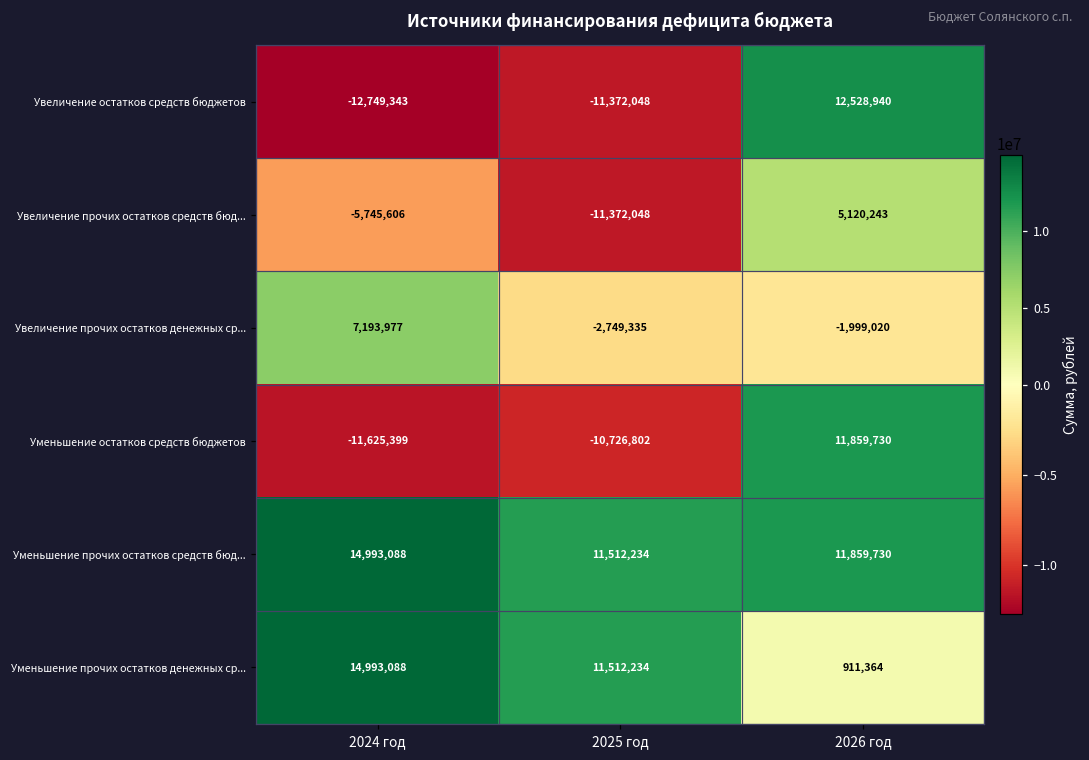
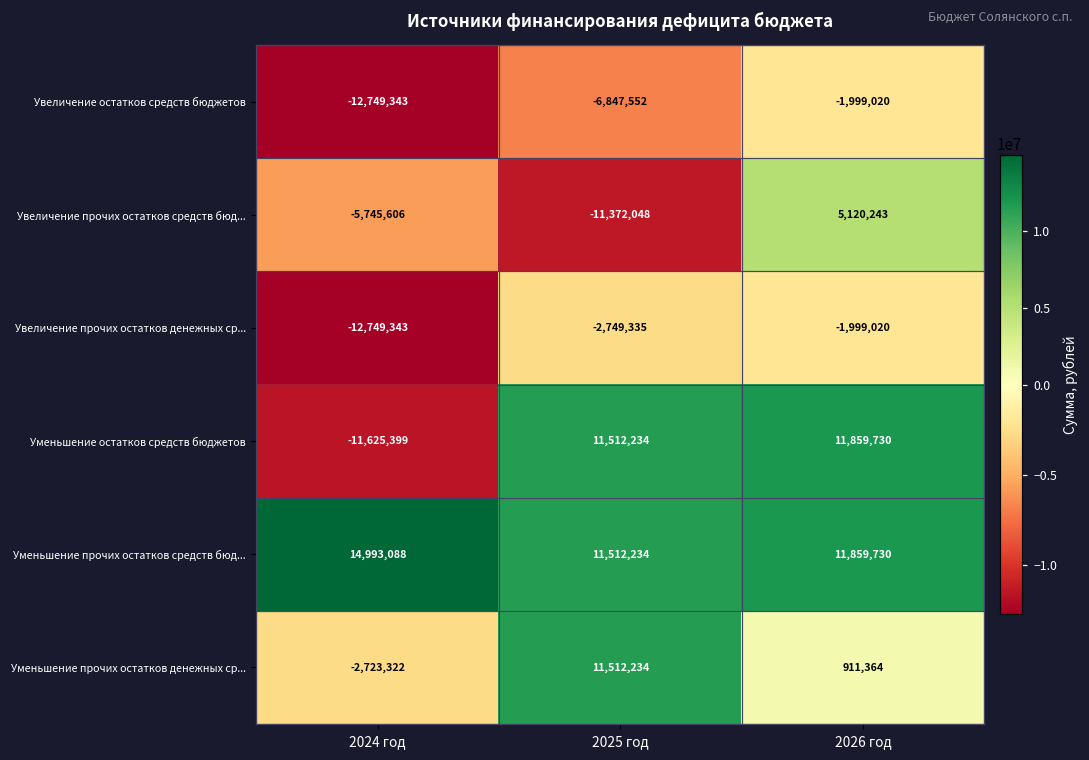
Увеличение остатков средств бюджетов, 2025 год: -11,372,048 -> -6,847,552
Увеличение остатков средств бюджетов, 2026 год: 12,528,940 -> -1,999,020
Увеличение прочих остатков денежных ср..., 2024 год: 7,193,977 -> -12,749,343
Уменьшение остатков средств бюджетов, 2025 год: -10,726,802 -> 11,512,234
Уменьшение прочих остатков денежных ср..., 2024 год: 14,993,088 -> -2,723,322
